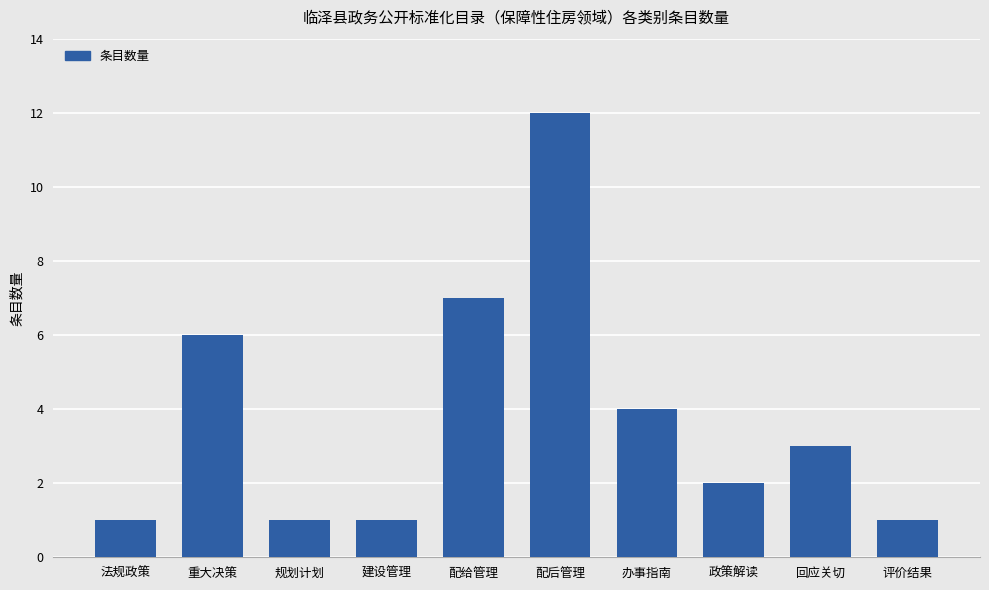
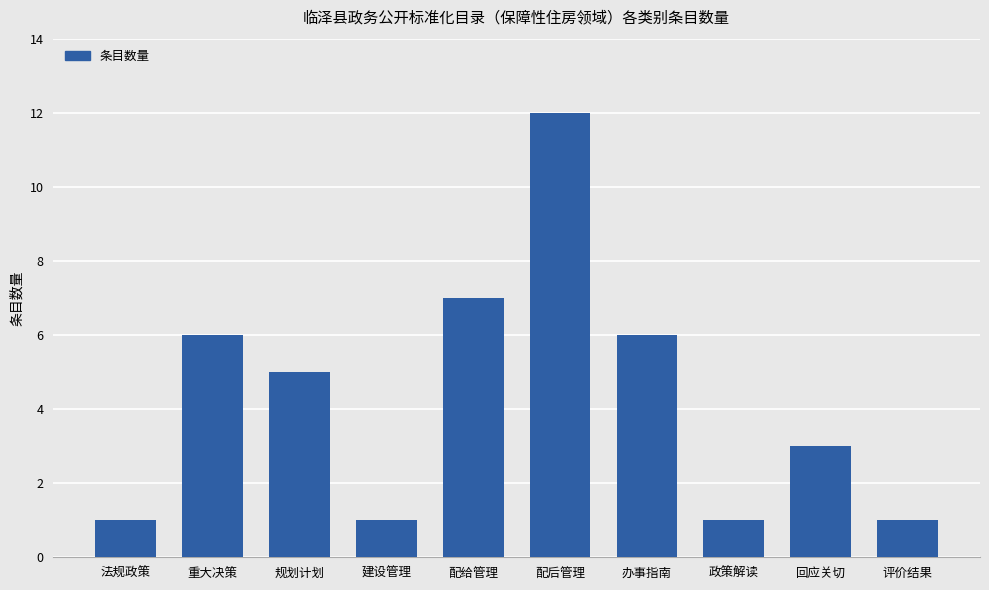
规划计划: 1 -> 5
办事指南: 4 -> 6
政策解读: 2 -> 1
